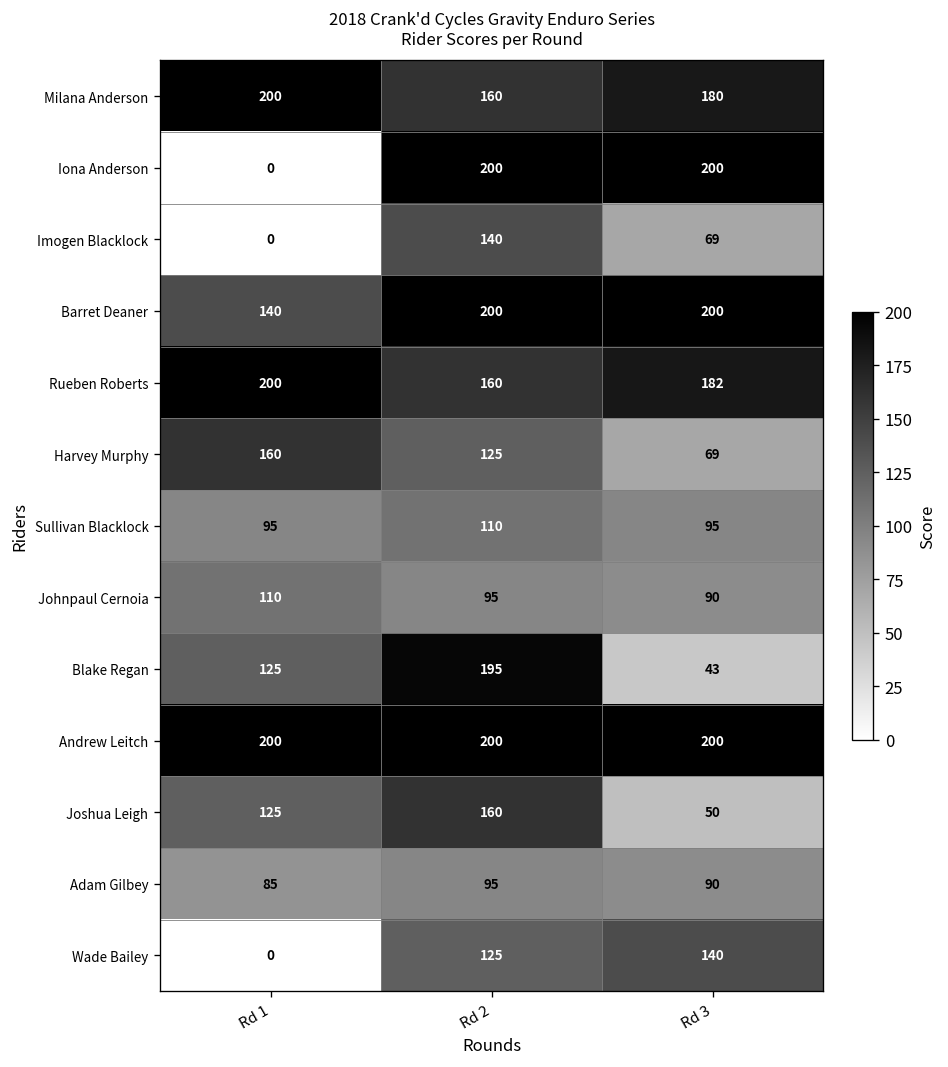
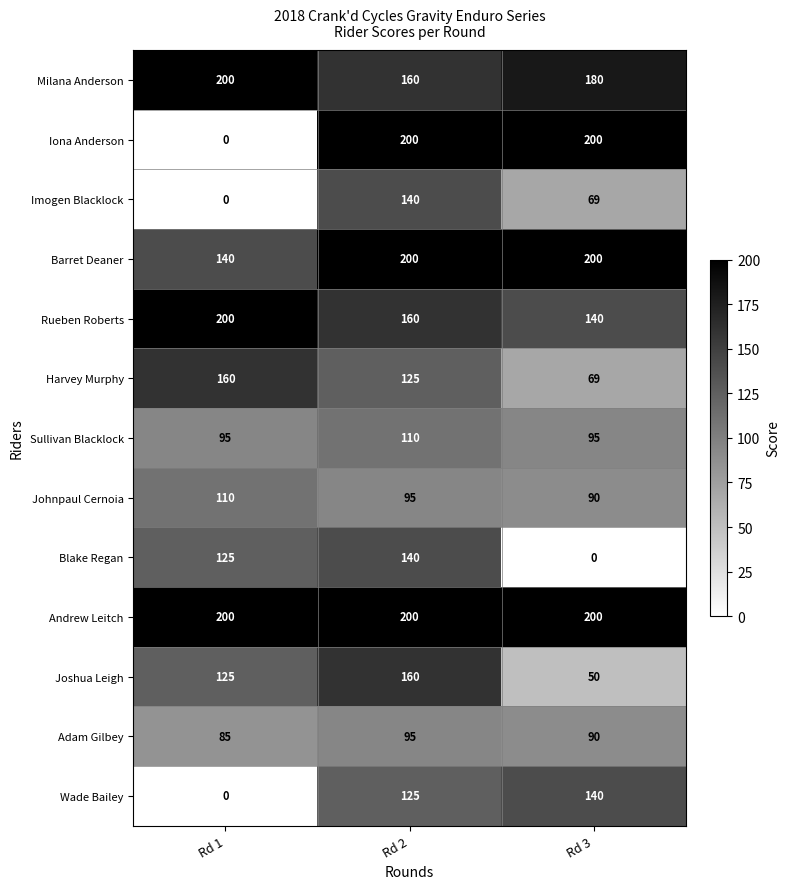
Rueben Roberts, Rd 3: 182 -> 140
Blake Regan, Rd 2: 195 -> 140
Blake Regan, Rd 3: 43 -> 0
